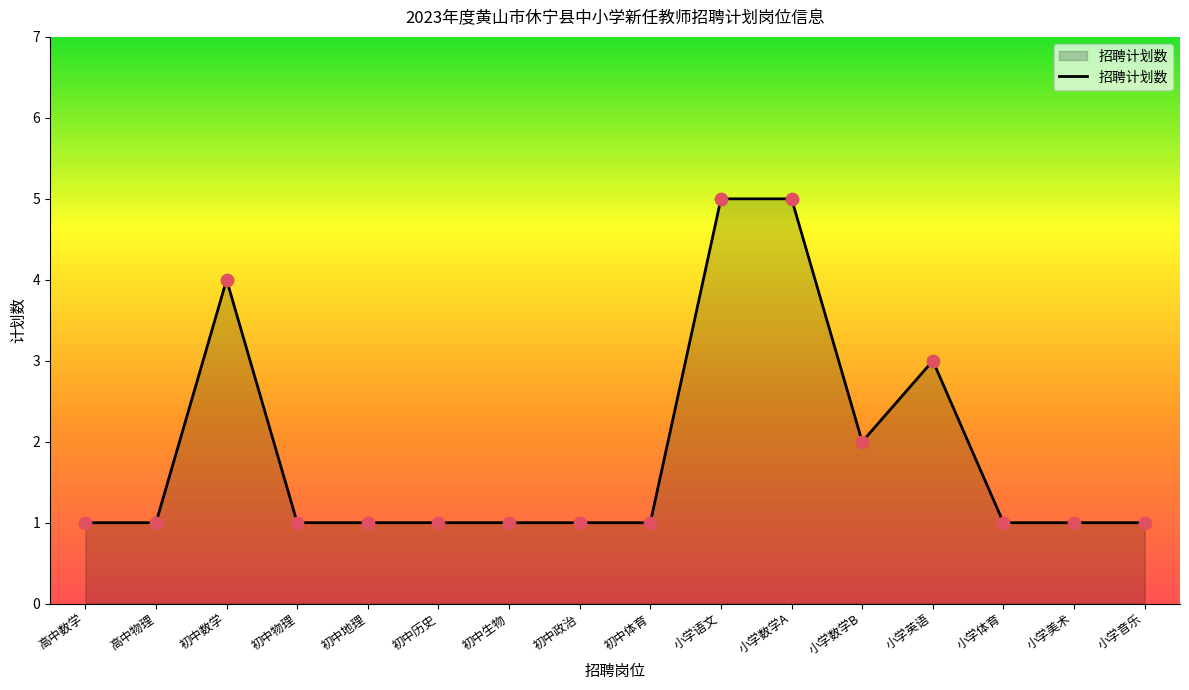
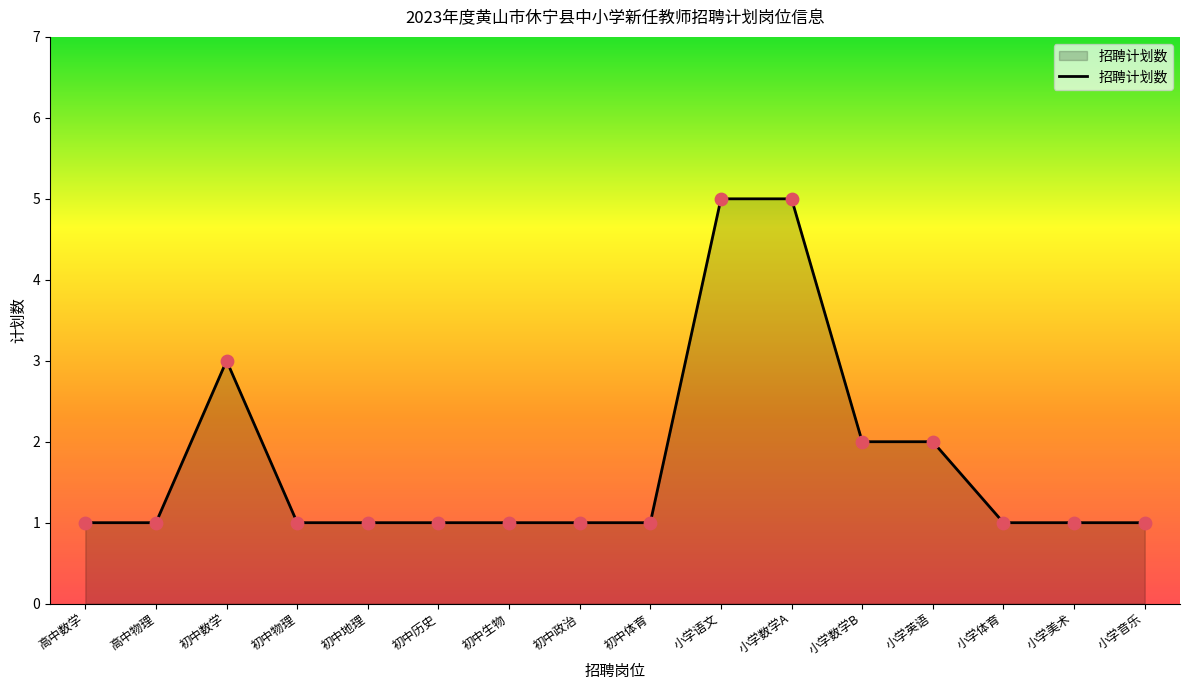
初中数学: 4 -> 3
小学英语: 3 -> 2
